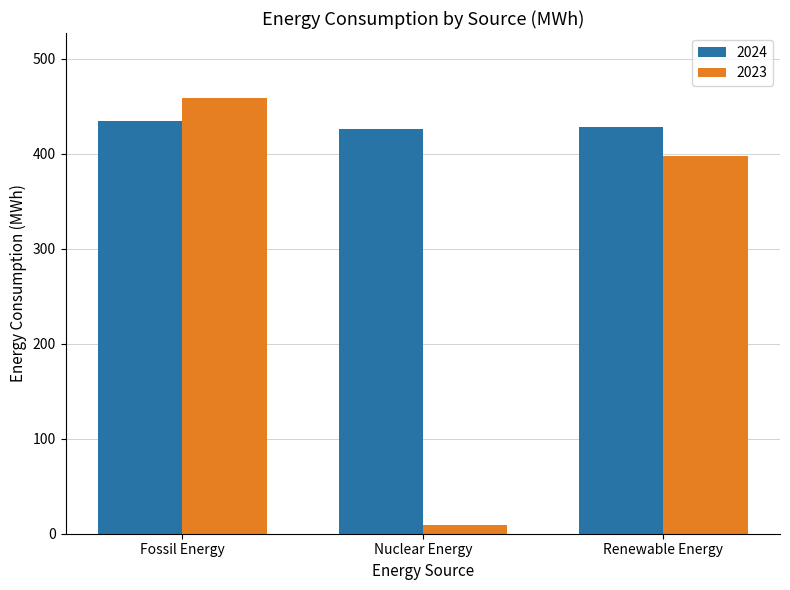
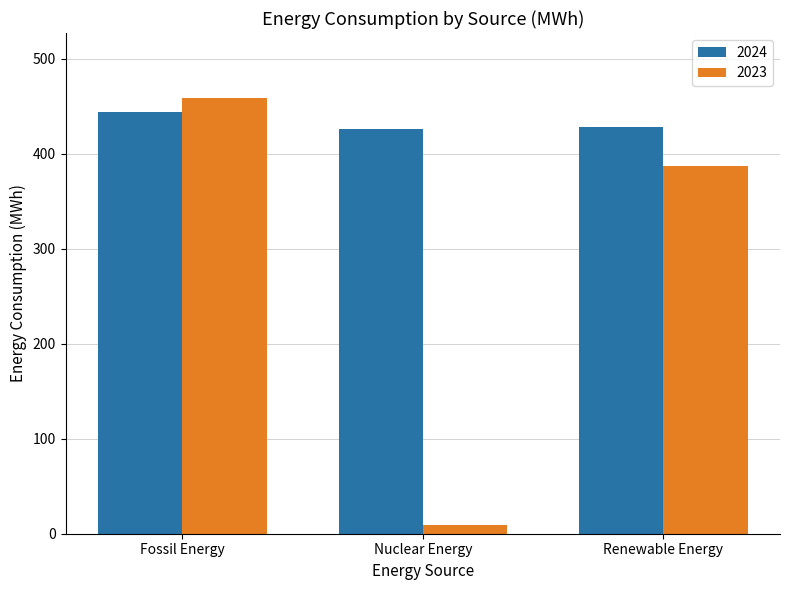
2024, Fossil Energy: 430 -> 440
2023, Renewable Energy: 400 -> 390
